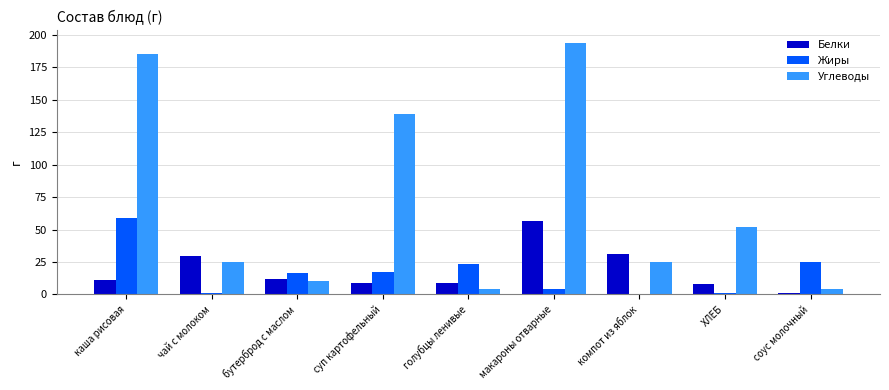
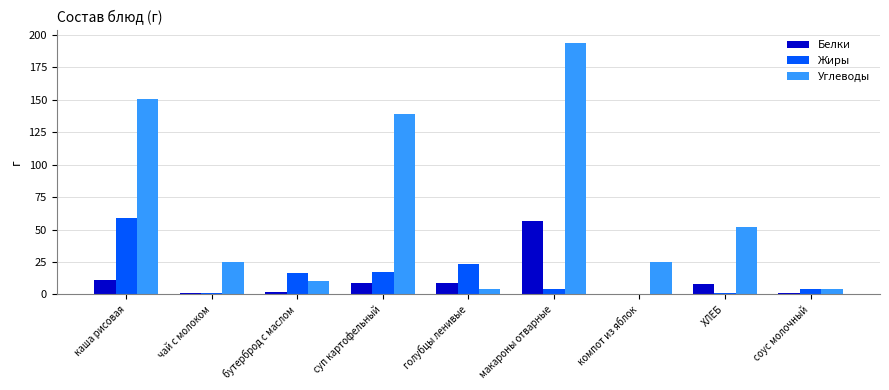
Углеводы, каша рисовая: 185 -> 151
Белки, чай с молоком: 30 -> 2
Белки, бутерброд с маслом: 12 -> 2
Белки, компот из яблок: 31 -> 0
Жиры, соус молочный: 25 -> 4
